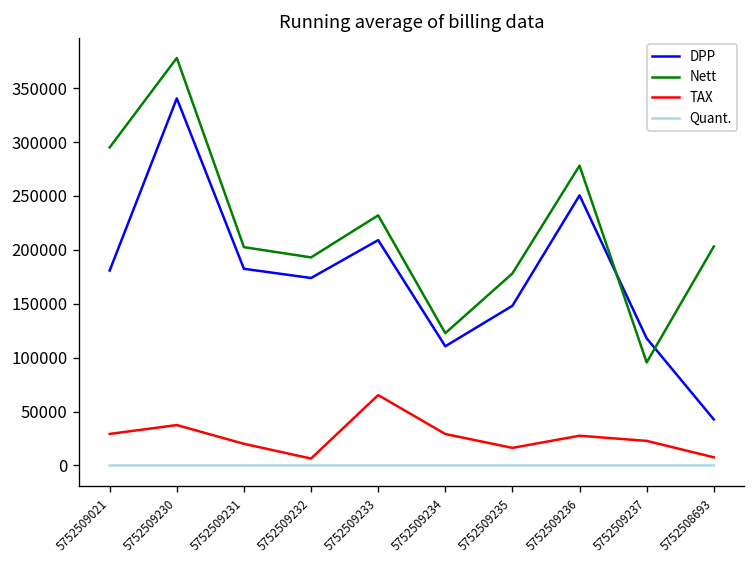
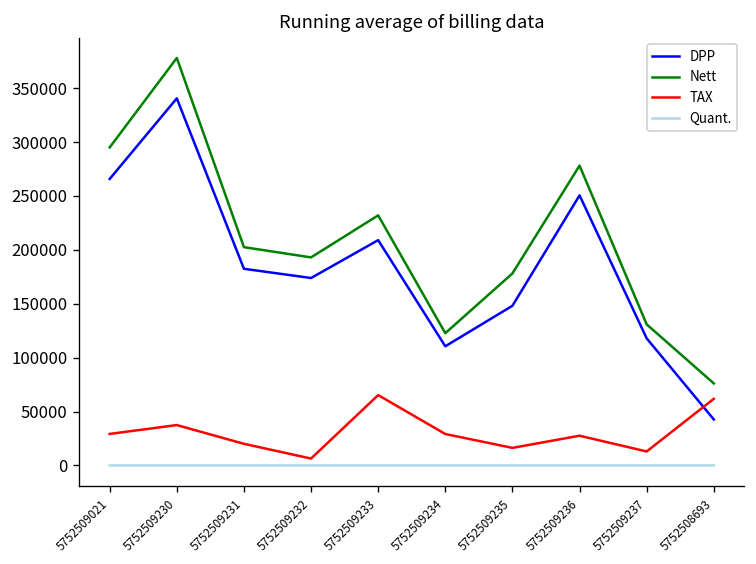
DPP, 5752509021: 180000 -> 270000
Nett, 5752509237: 100000 -> 130000
TAX, 5752509237: 20000 -> 10000
Nett, 5752508693: 200000 -> 80000
TAX, 5752508693: 10000 -> 60000
